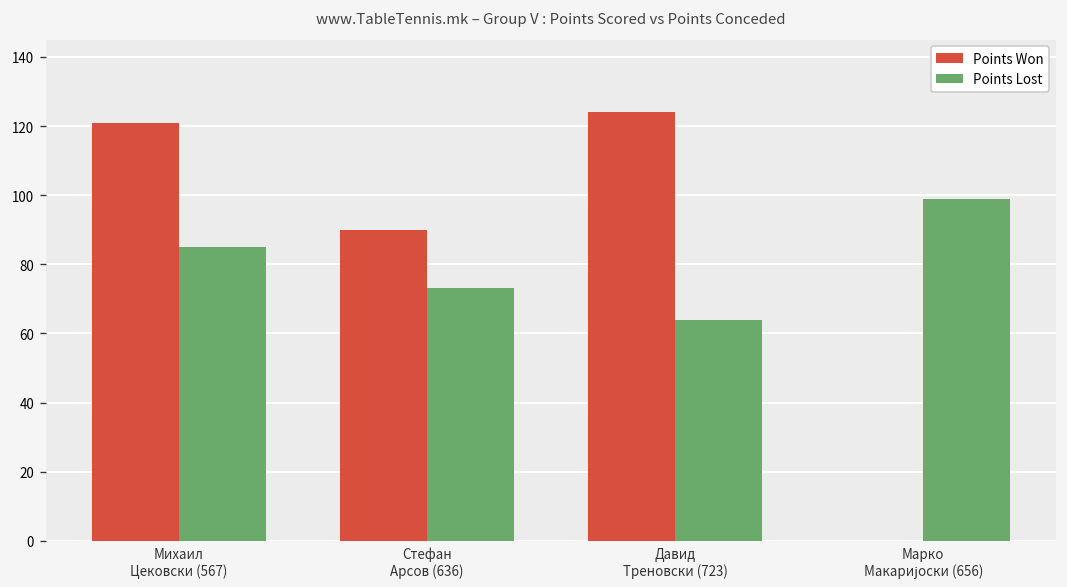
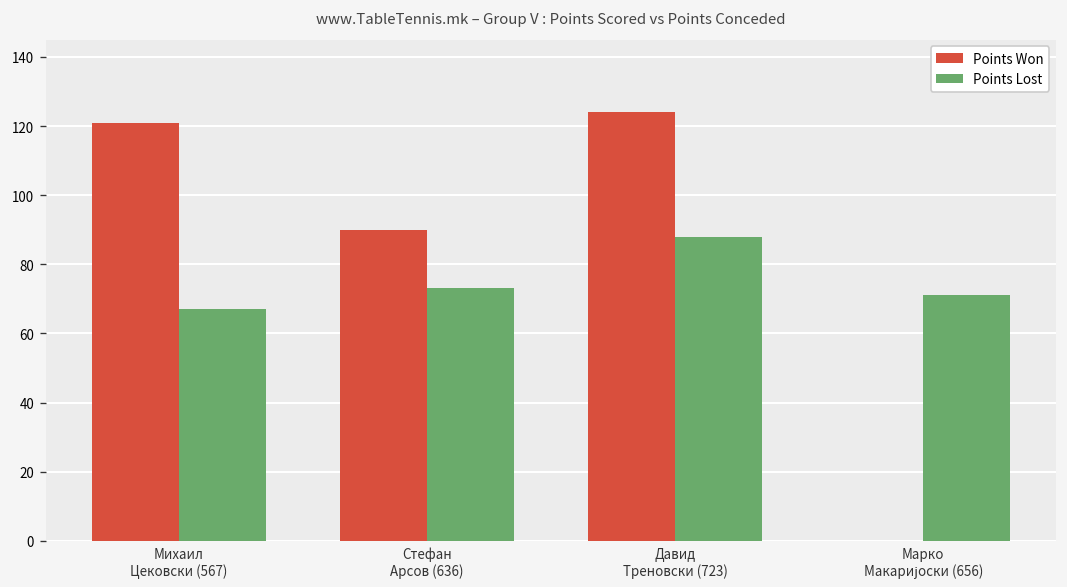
Points Lost, Михаил Цековски (567): 85 -> 67
Points Lost, Давид Треновски (723): 64 -> 88
Points Lost, Марко Макаријоски (656): 99 -> 71
